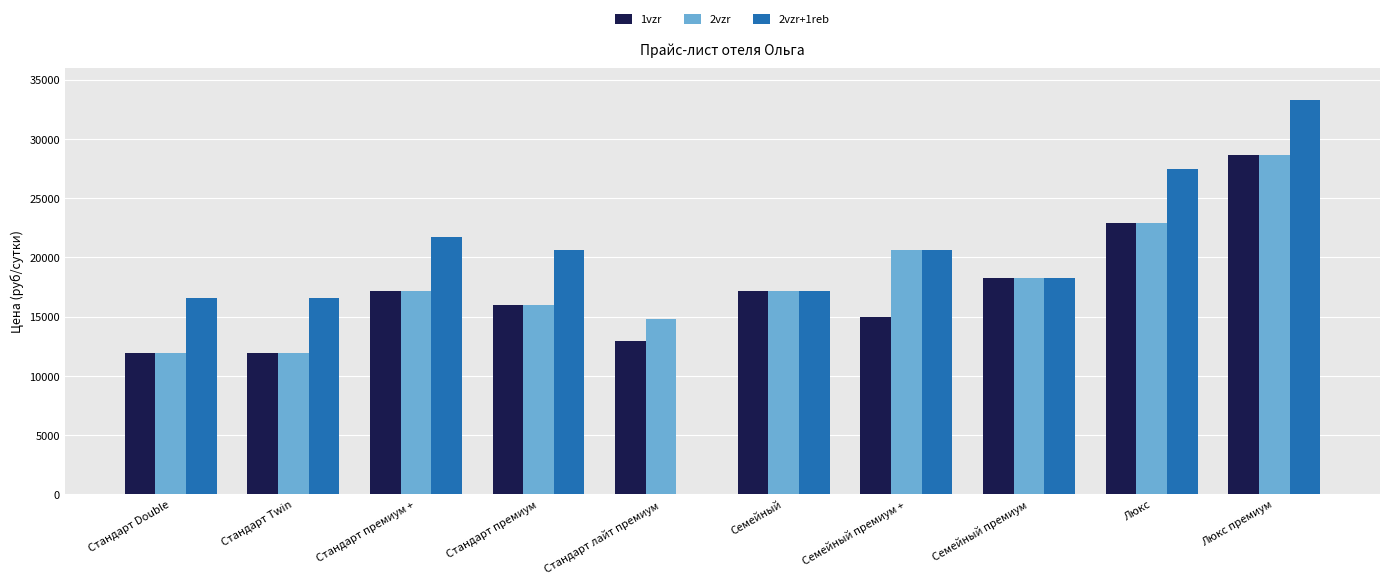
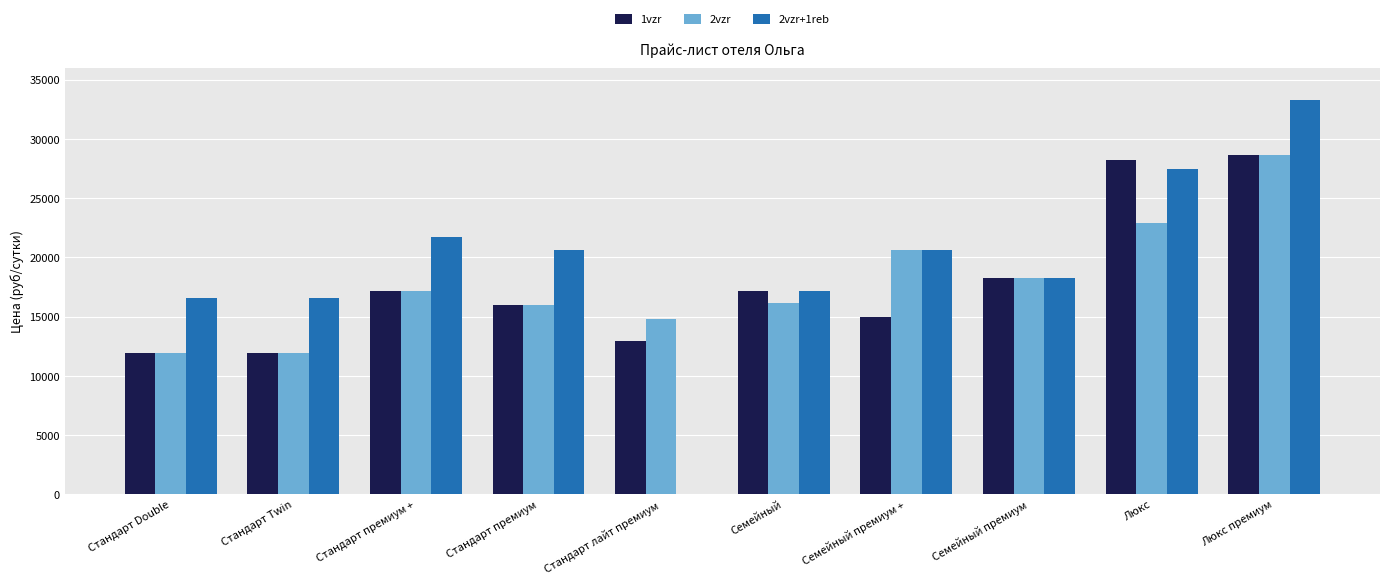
2vzr, Cемейный: 17100 -> 16100
1vzr, Люкс: 22900 -> 28200
